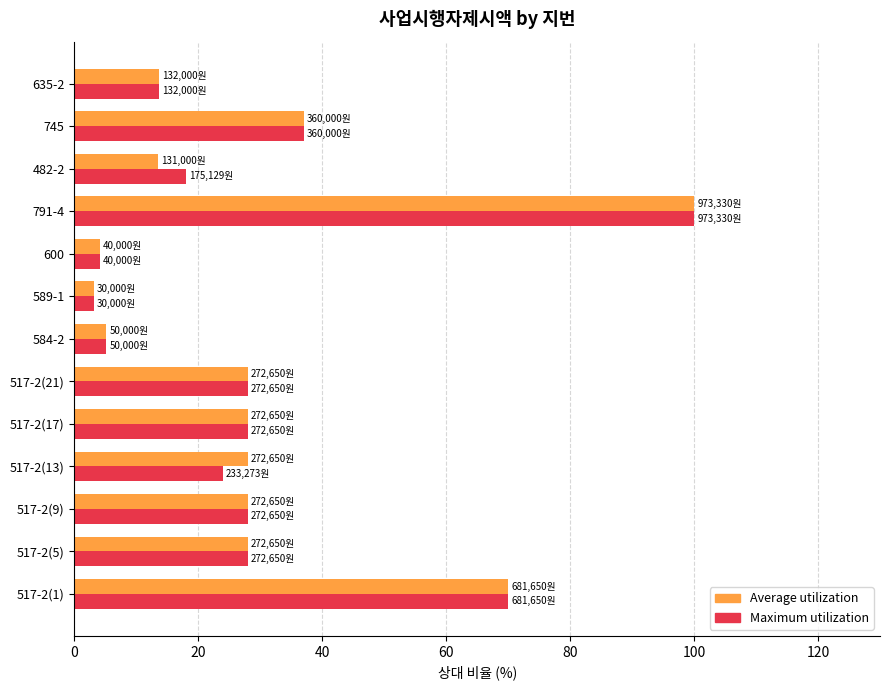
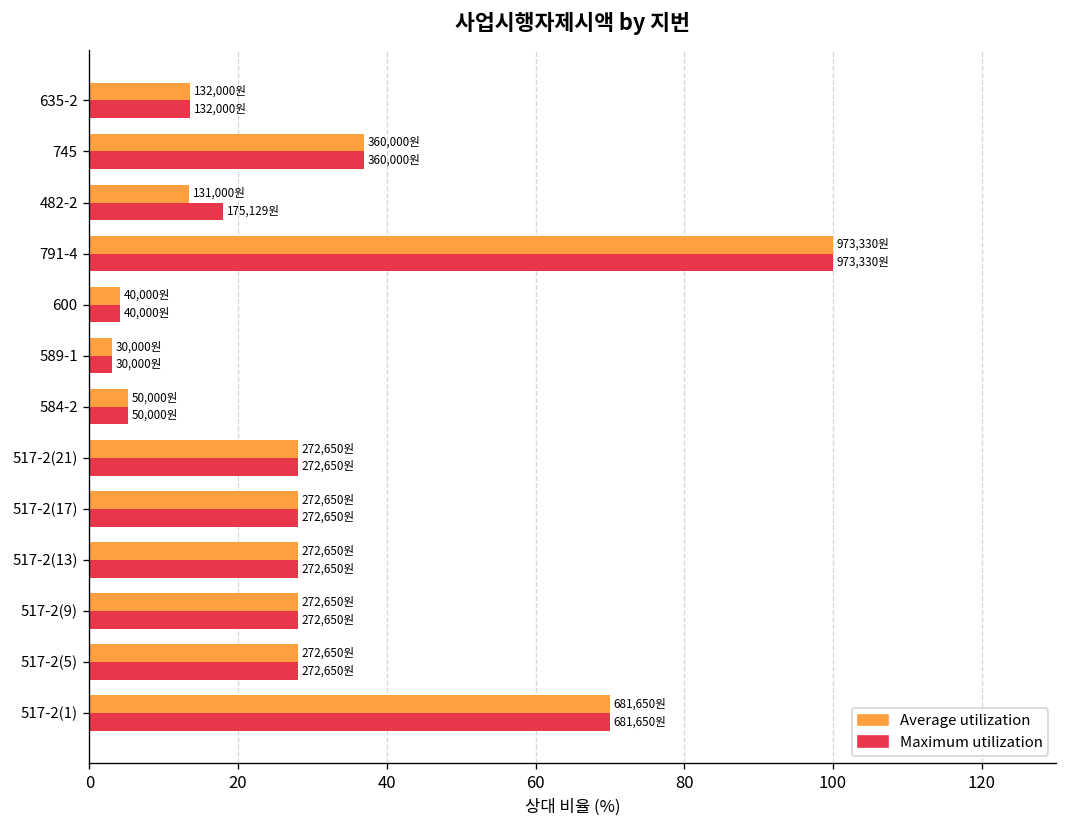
Maximum utilization, 517-2(13): 233,273원 -> 272,650원
